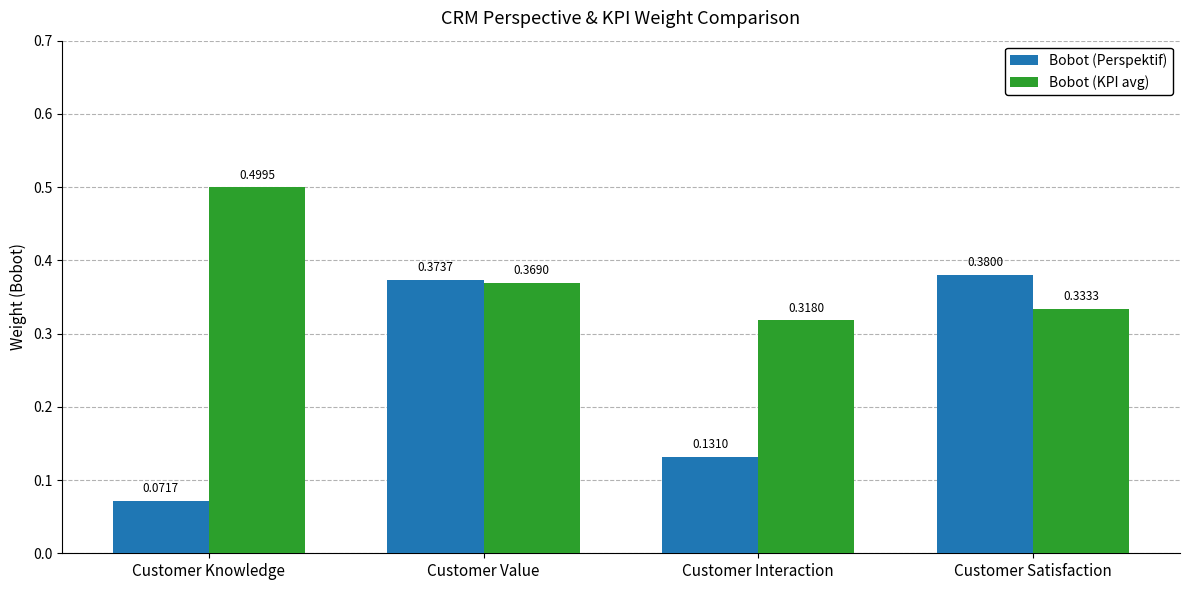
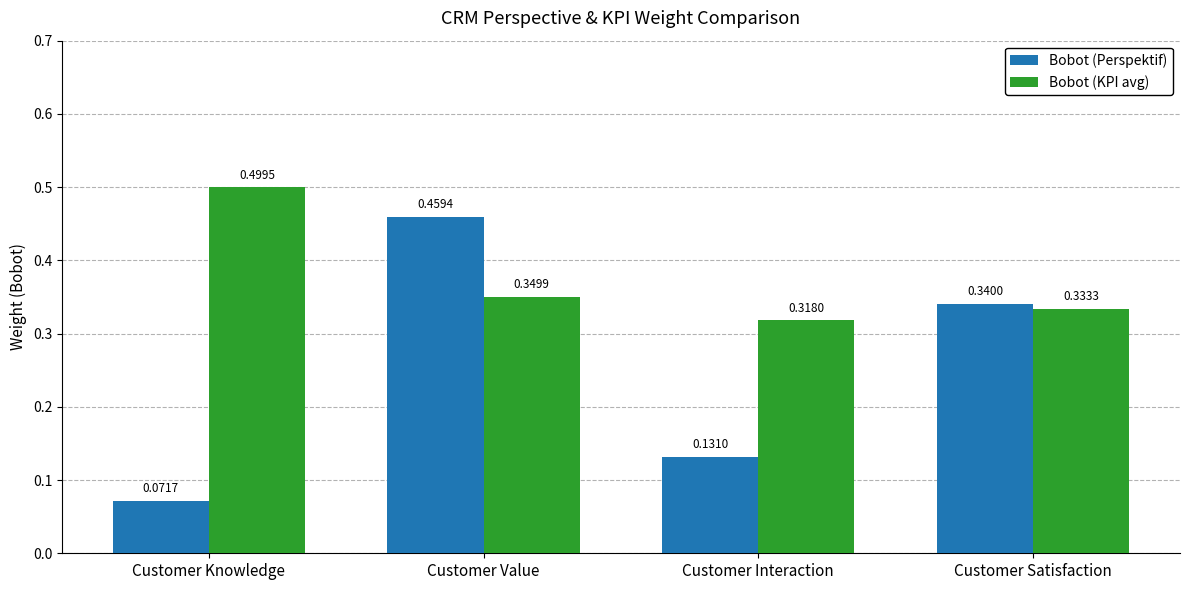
Bobot (Perspektif), Customer Value: 0.3737 -> 0.4594
Bobot (KPI avg), Customer Value: 0.3690 -> 0.3499
Bobot (Perspektif), Customer Satisfaction: 0.3800 -> 0.3400
